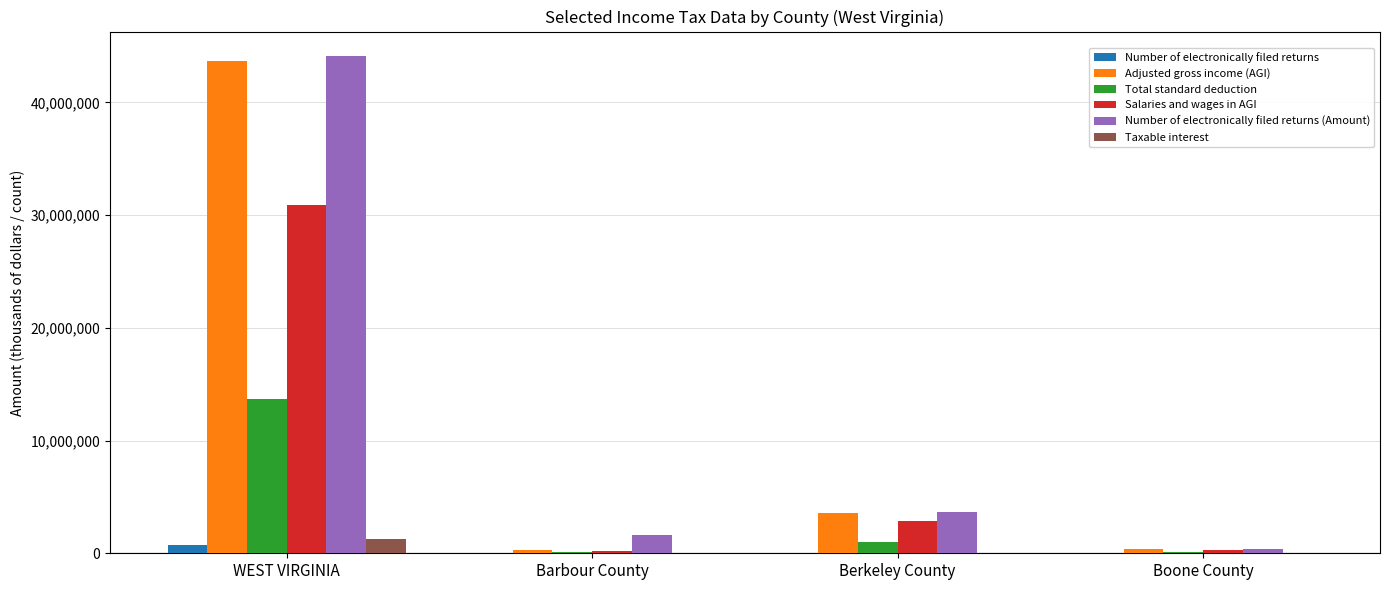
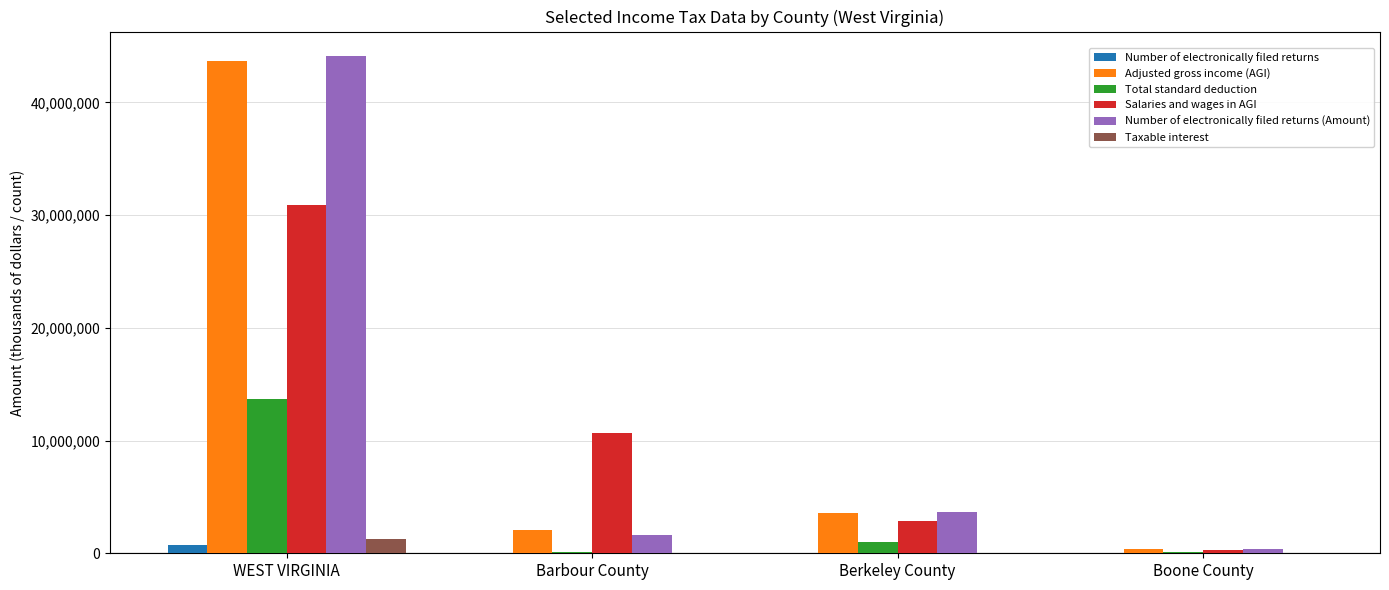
Adjusted gross income (AGI), Barbour County: 300,000 -> 2,100,000
Salaries and wages in AGI, Barbour County: 200,000 -> 10,600,000
